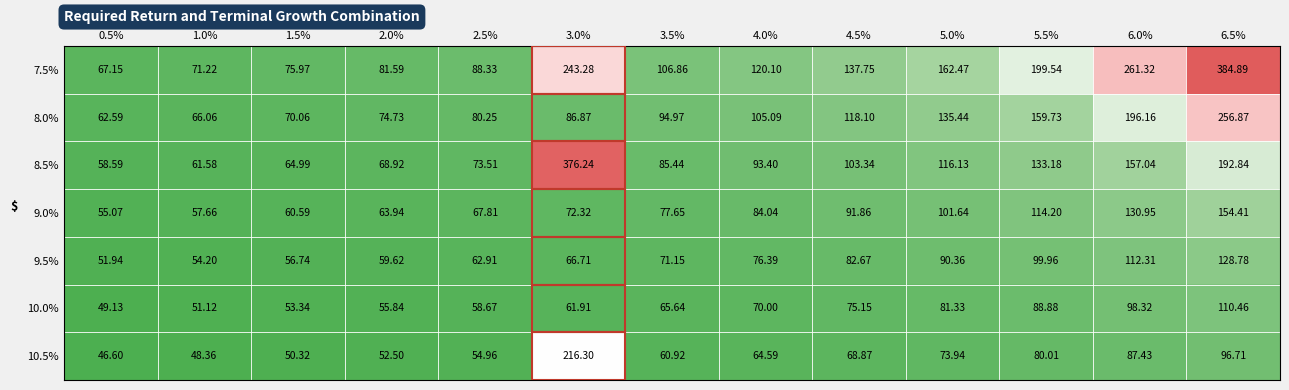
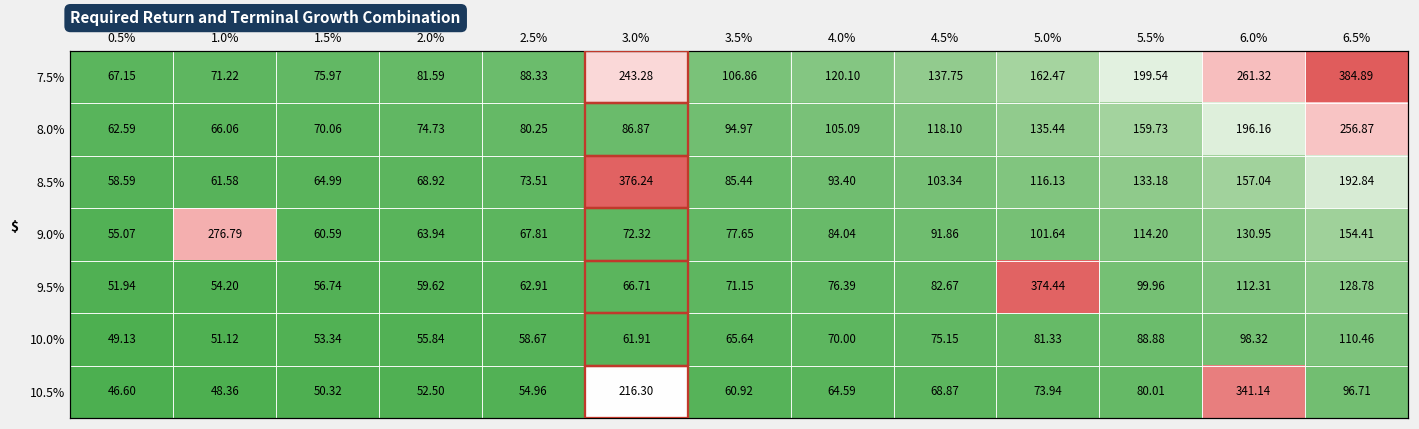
9.0%, 1.0%: 57.66 -> 276.79
9.5%, 5.0%: 90.36 -> 374.44
10.5%, 6.0%: 87.43 -> 341.14
